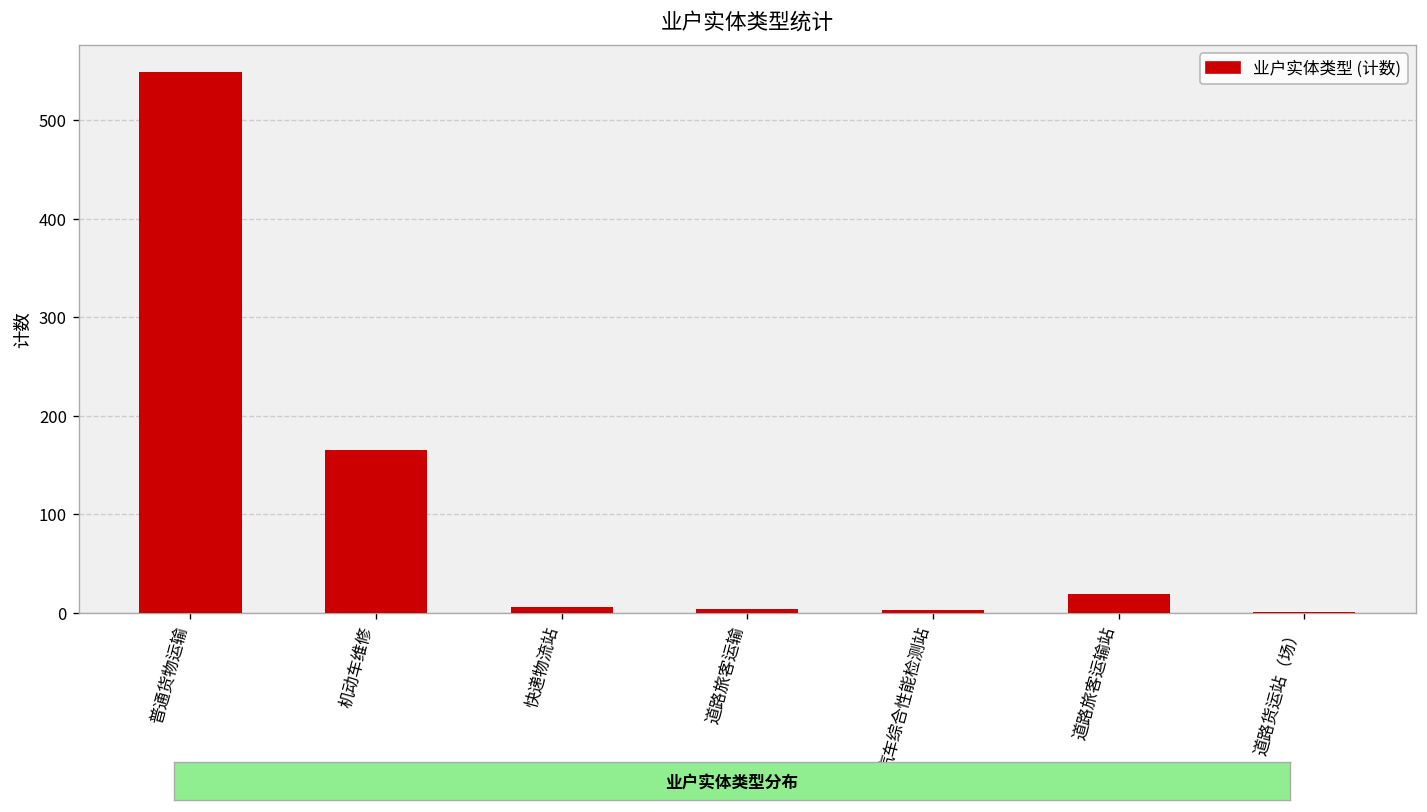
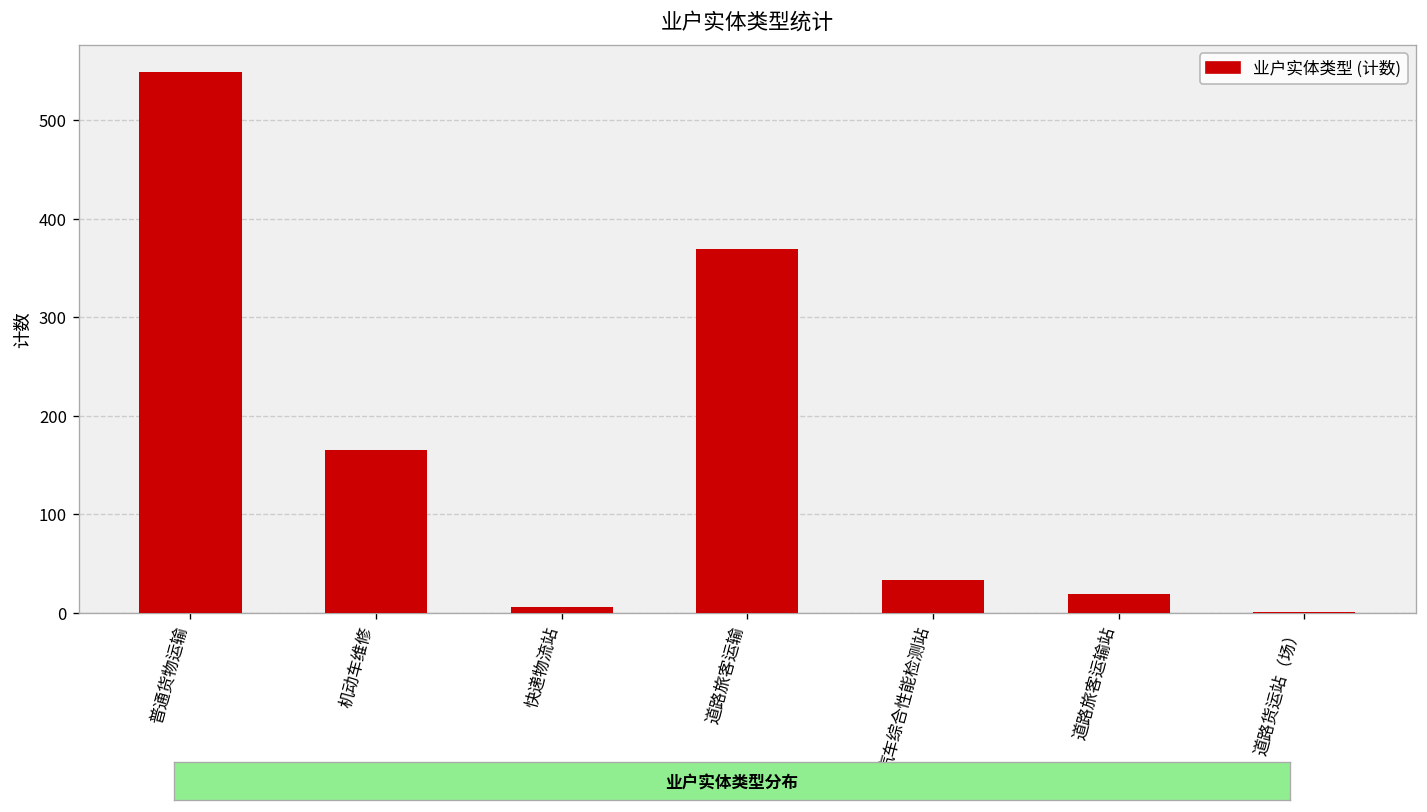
道路旅客运输: 0 -> 370
汽车综合性能检测站: 0 -> 30
